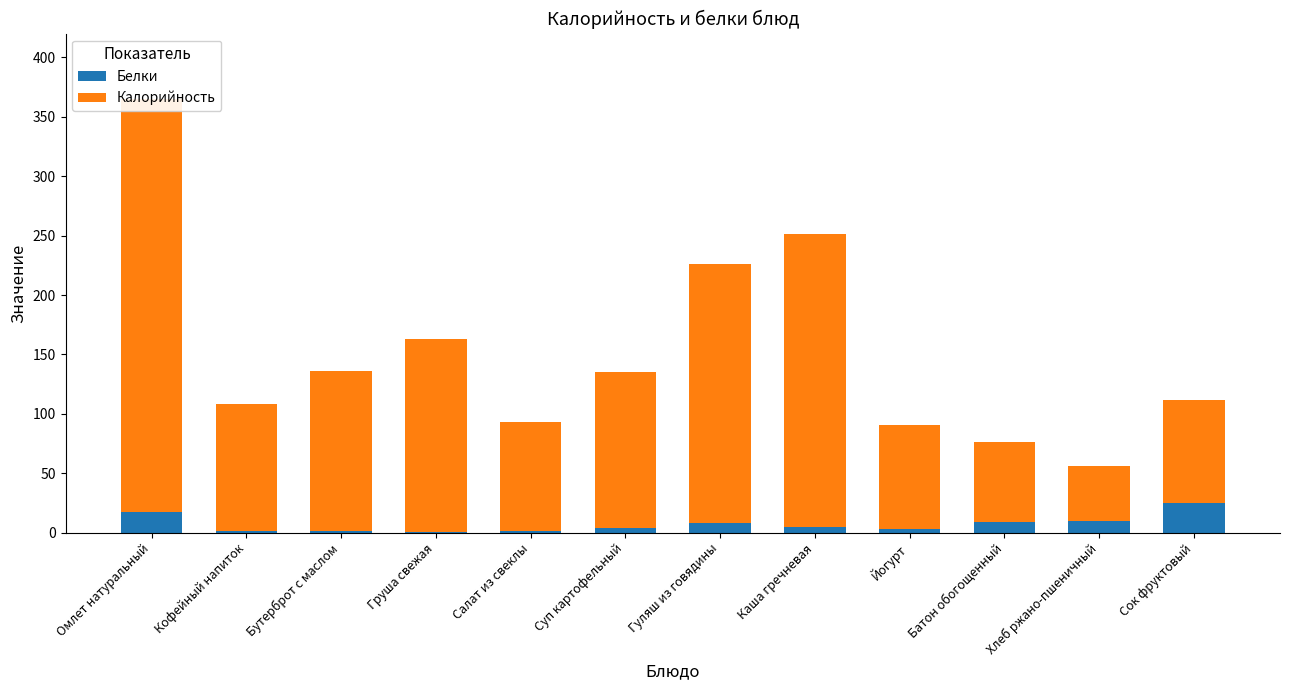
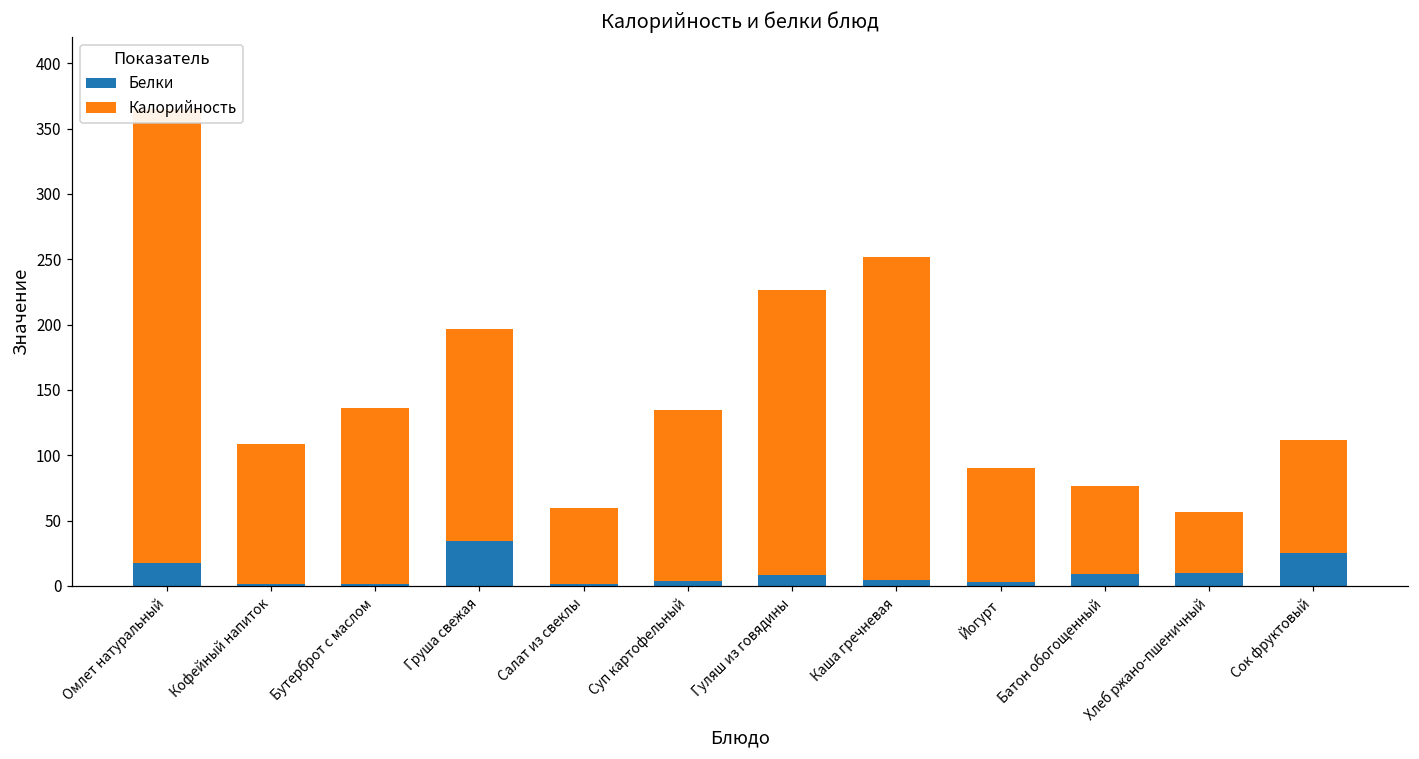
Белки, Груша свежая: 0 -> 34
Калорийность, Салат из свеклы: 91 -> 58
